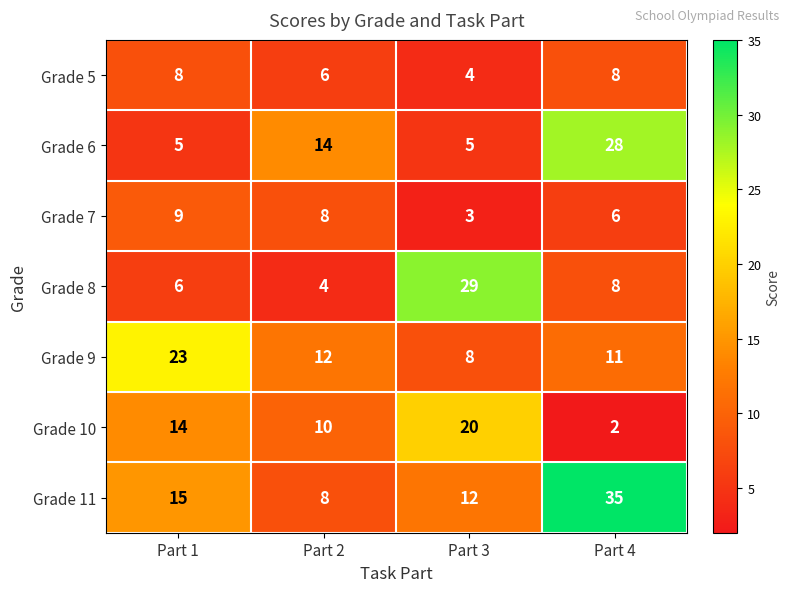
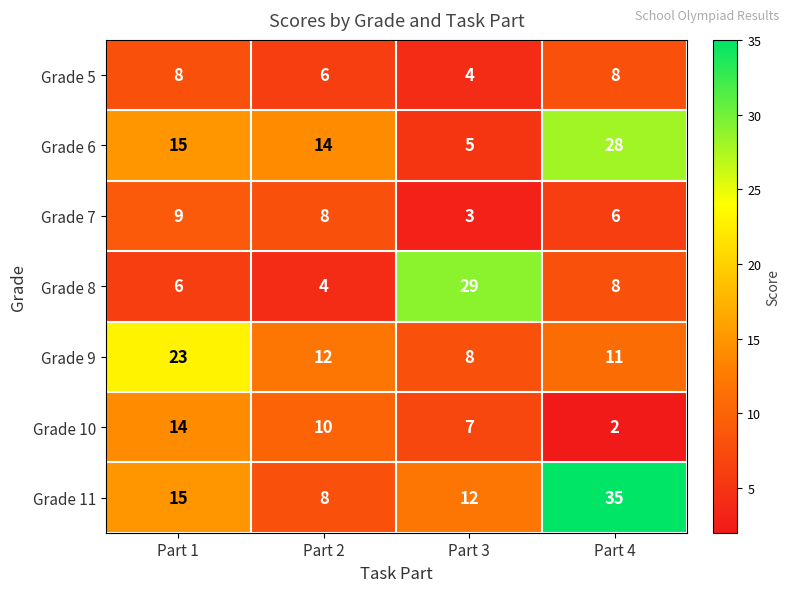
Grade 6, Part 1: 5 -> 15
Grade 10, Part 3: 20 -> 7
